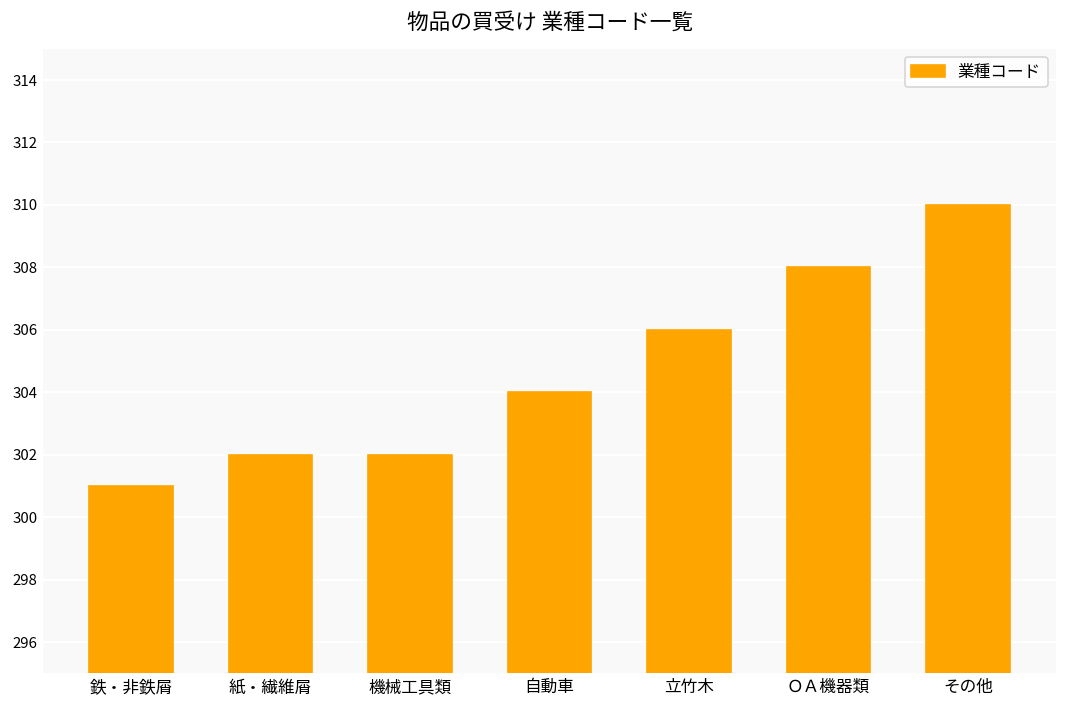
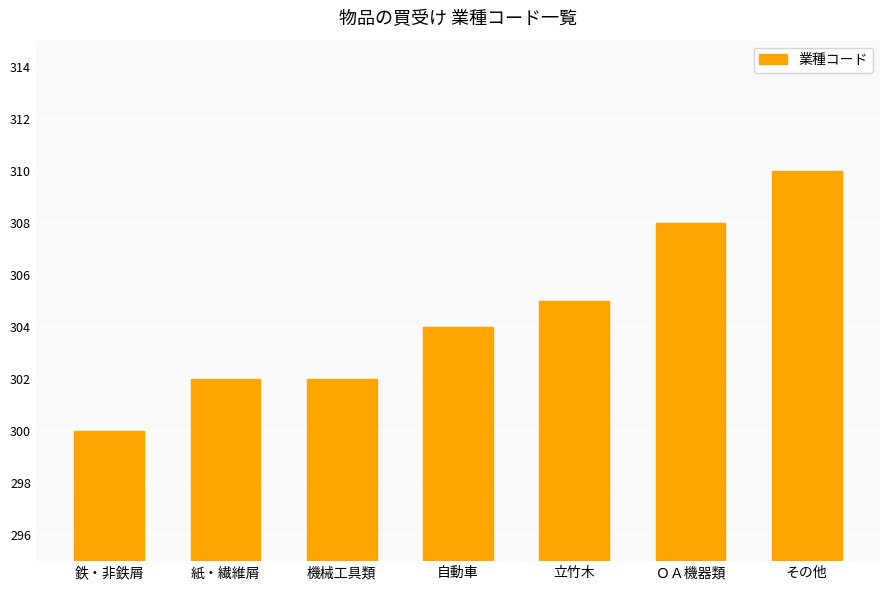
鉄・非鉄屑: 301 -> 300
立竹木: 306 -> 305
